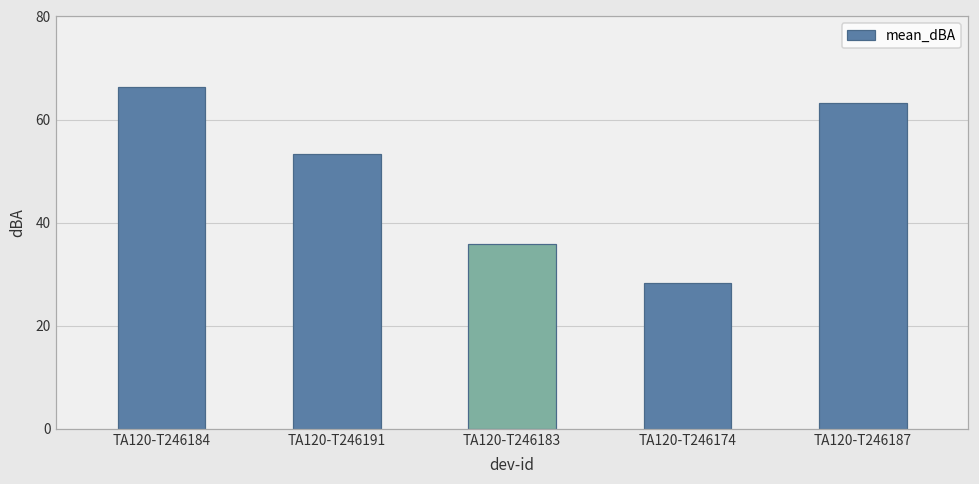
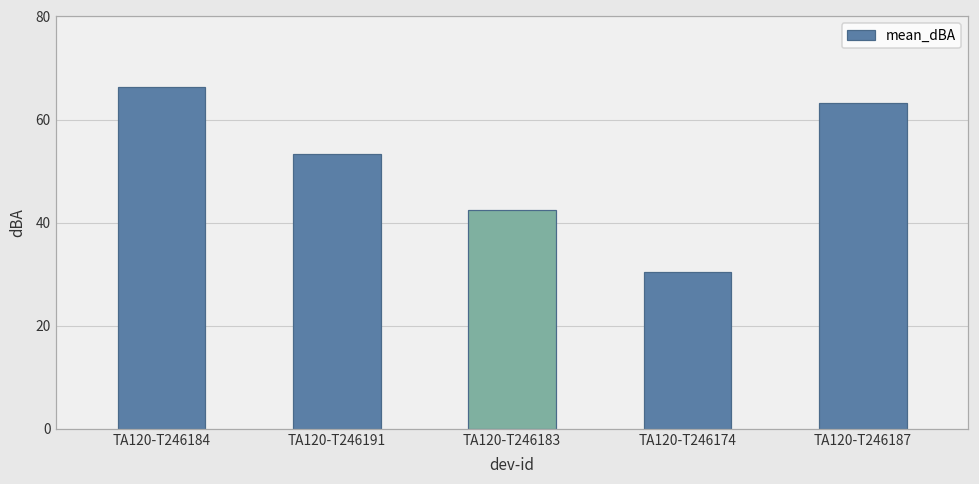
TA120-T246183: 36 -> 43
TA120-T246174: 28 -> 30
